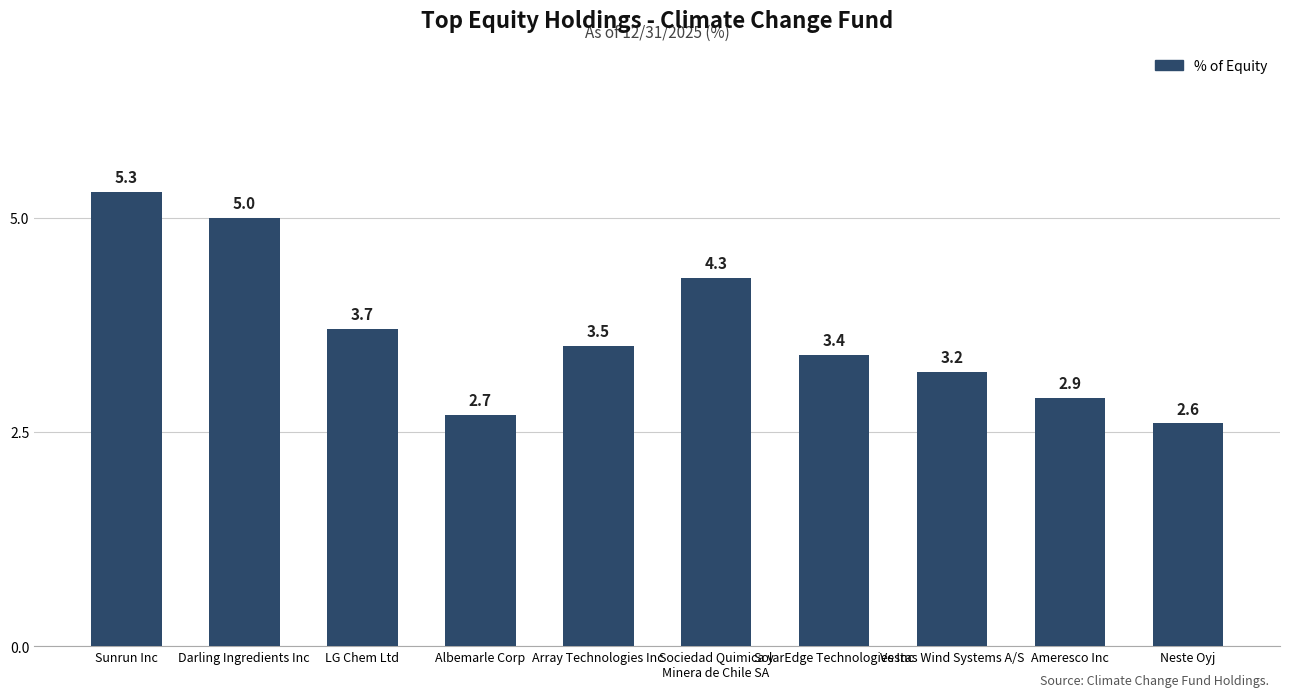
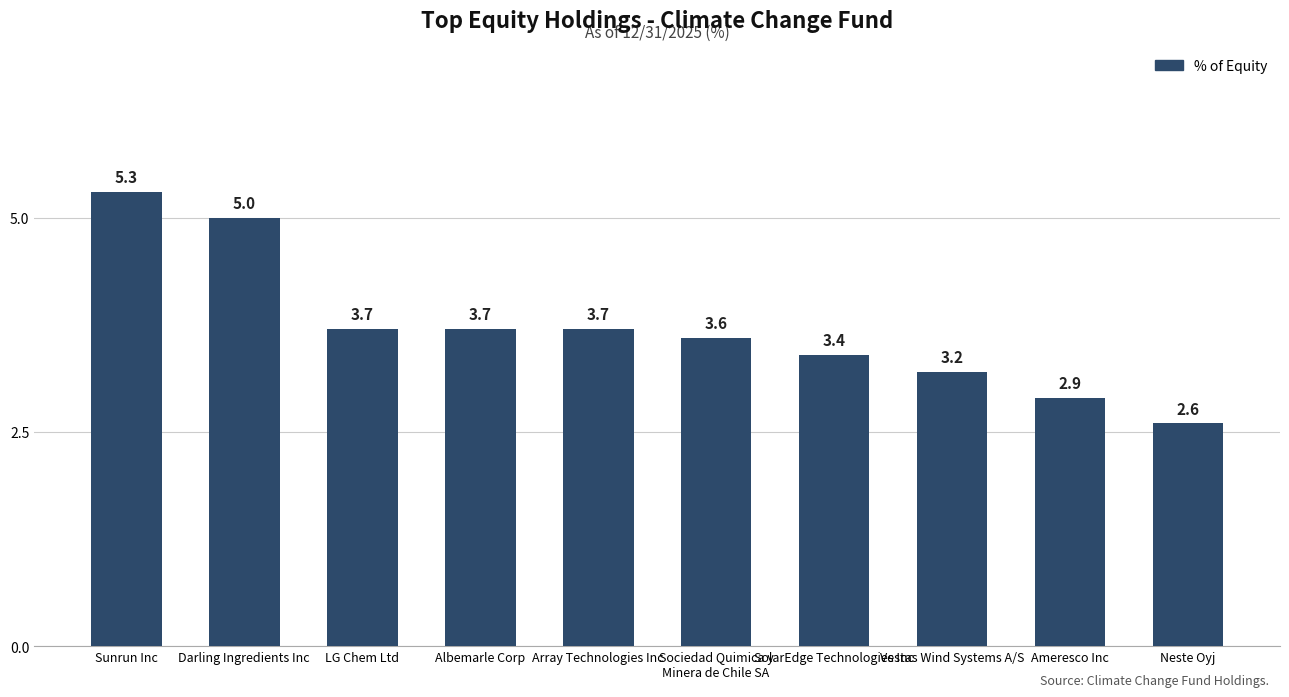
Albemarle Corp: 2.7 -> 3.7
Array Technologies Inc: 3.5 -> 3.7
Sociedad Quimica y Minera de Chile SA: 4.3 -> 3.6
